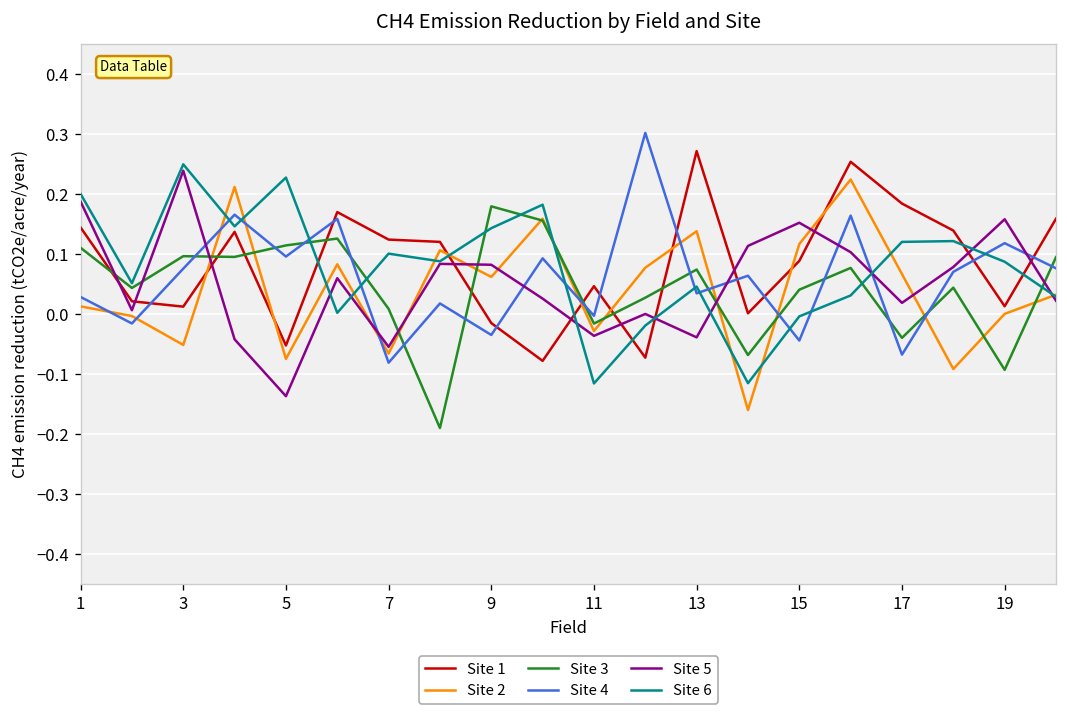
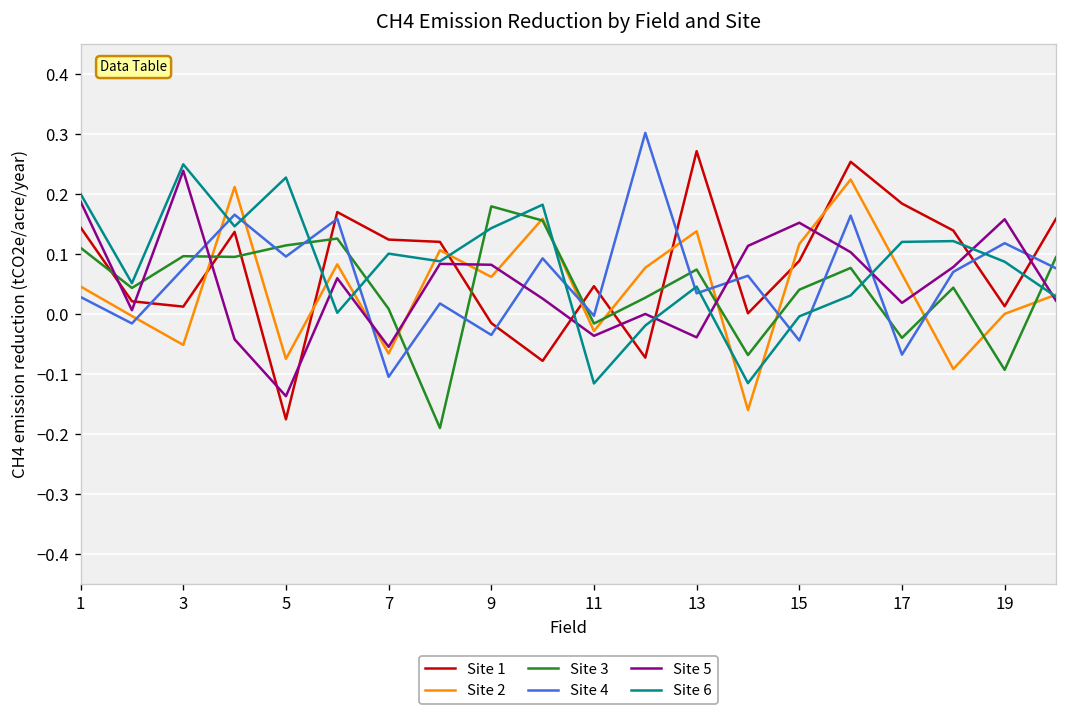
Site 2, 1: 0.01 -> 0.05
Site 1, 5: -0.05 -> -0.18
Site 4, 7: -0.08 -> -0.10
